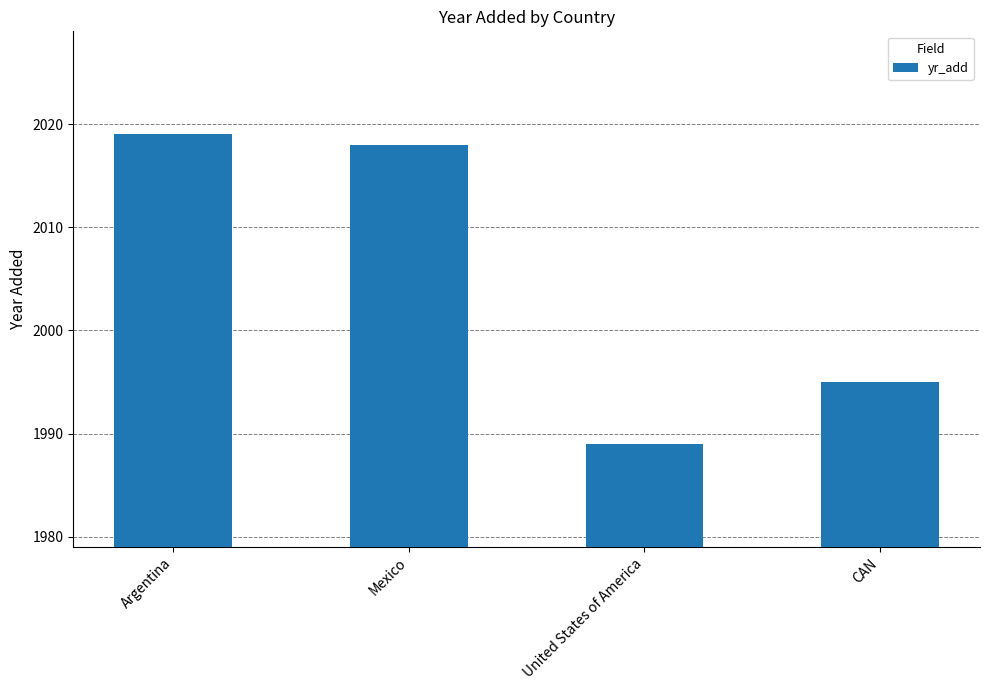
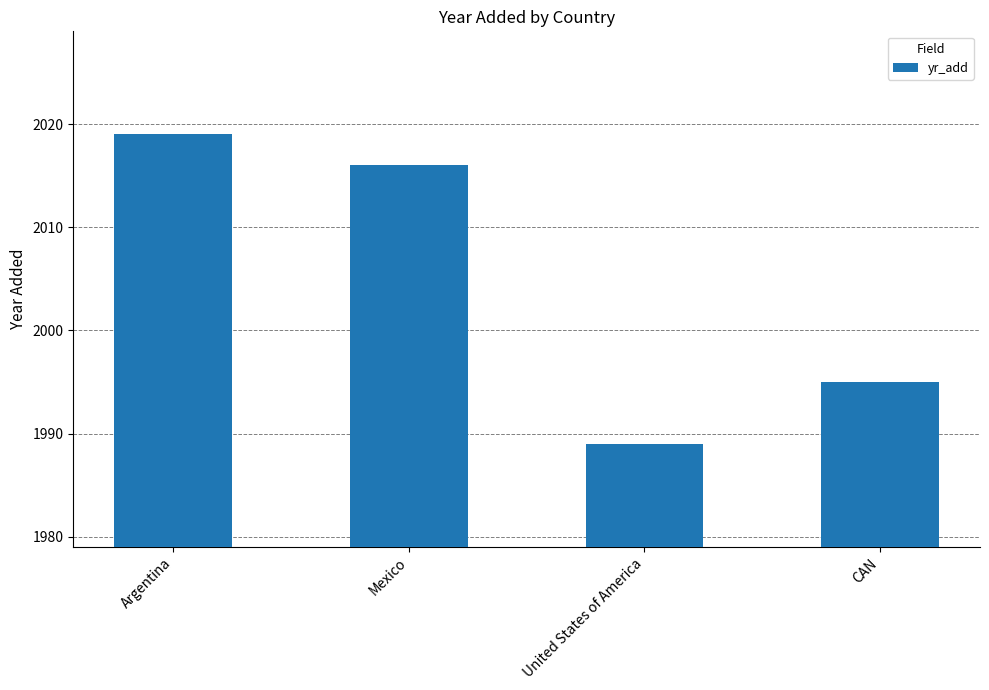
Mexico: 2018 -> 2016
